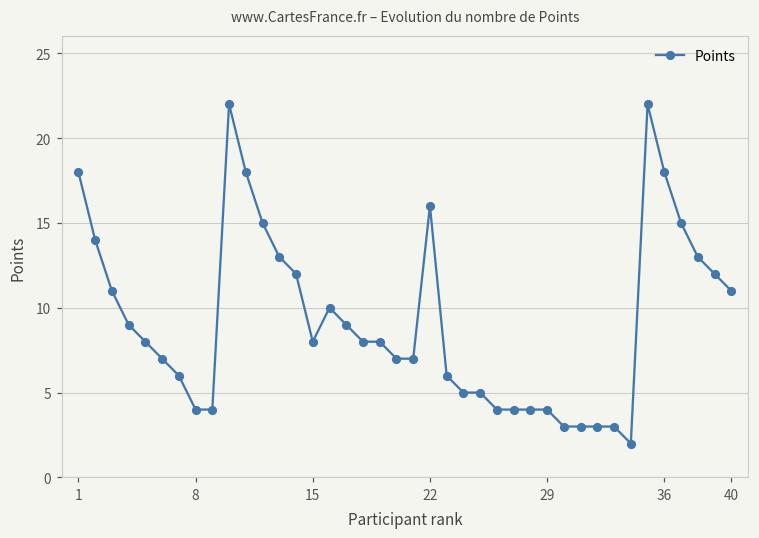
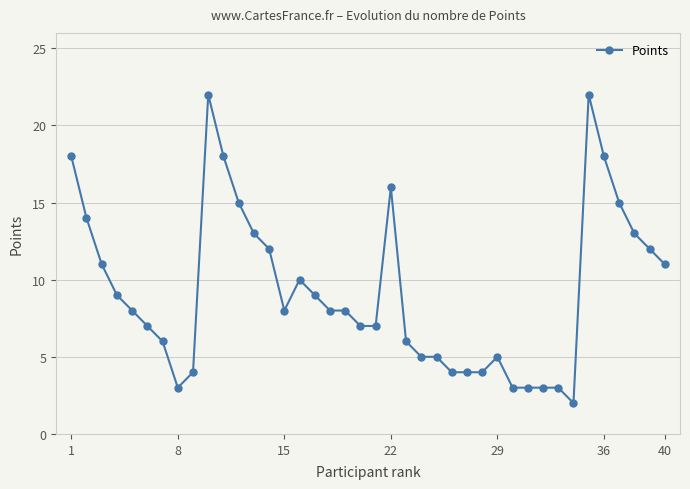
8: 4 -> 3
29: 4 -> 5
